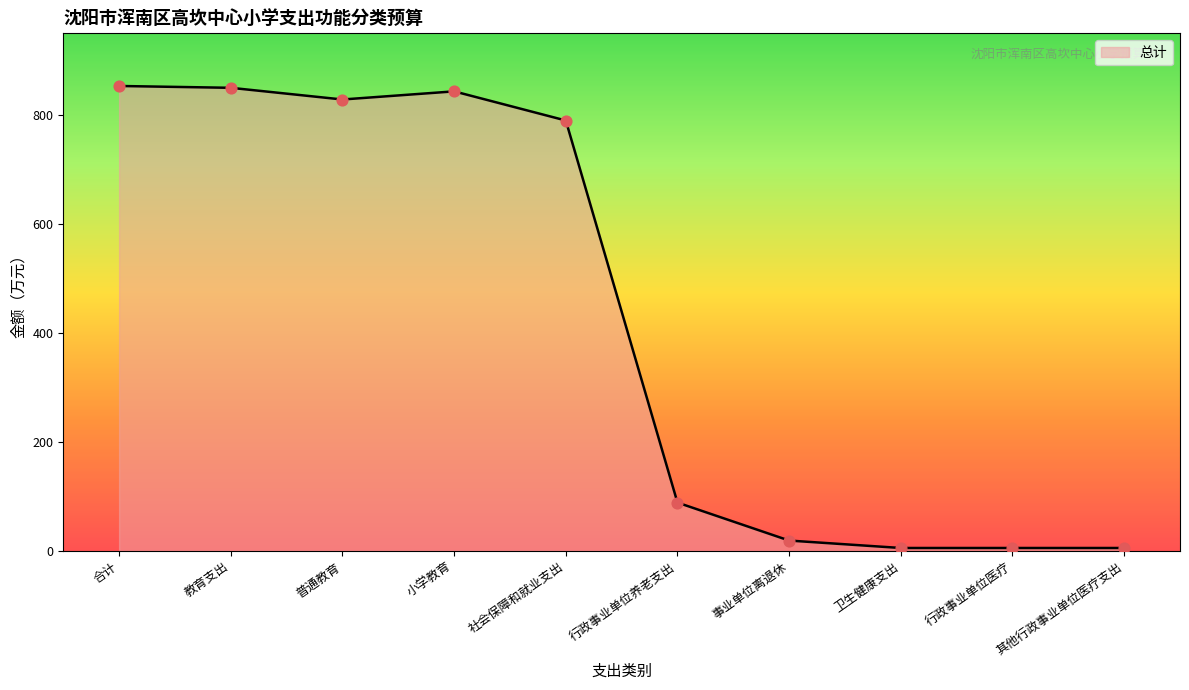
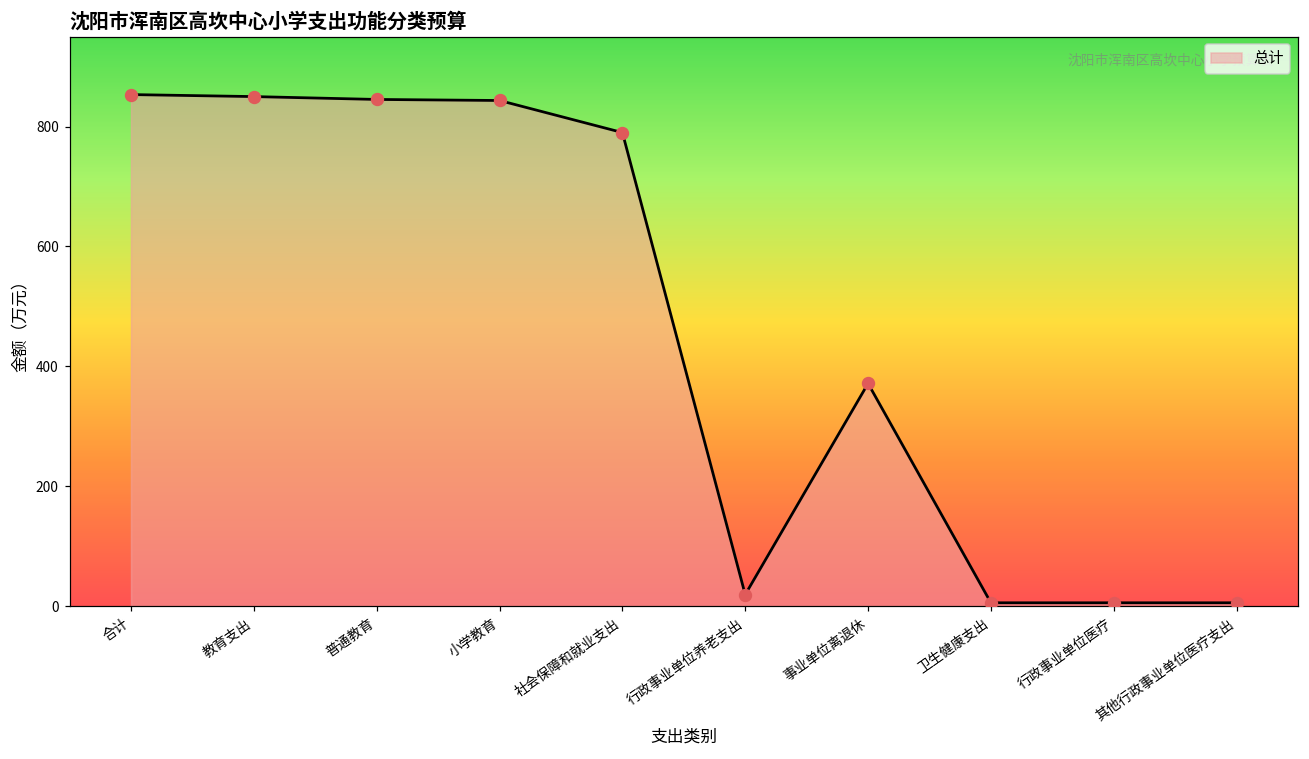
普通教育: 830 -> 850
行政事业单位养老支出: 90 -> 20
事业单位离退休: 20 -> 370
